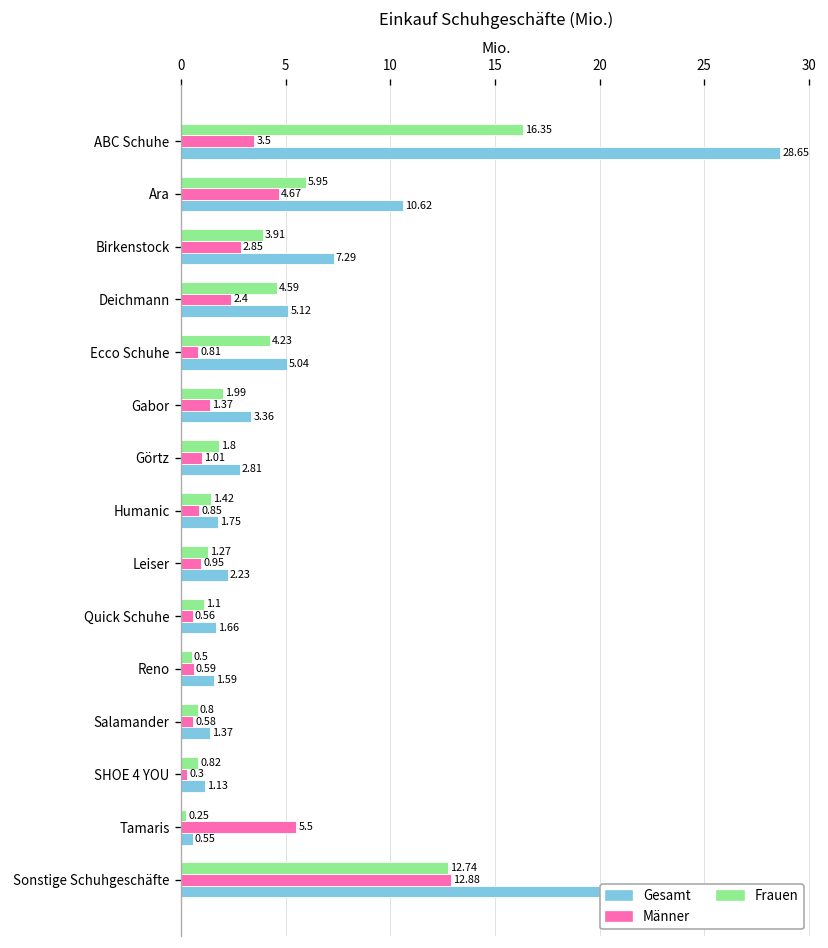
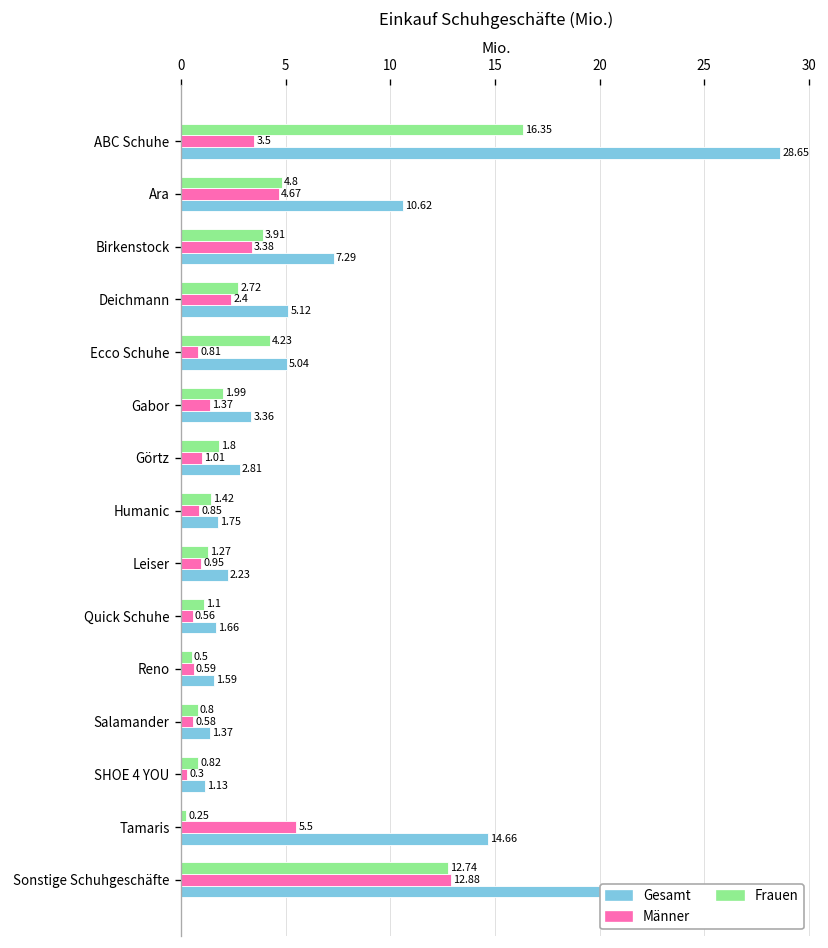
Frauen, Ara: 5.95 -> 4.8
Männer, Birkenstock: 2.85 -> 3.38
Frauen, Deichmann: 4.59 -> 2.72
Gesamt, Tamaris: 0.55 -> 14.66
